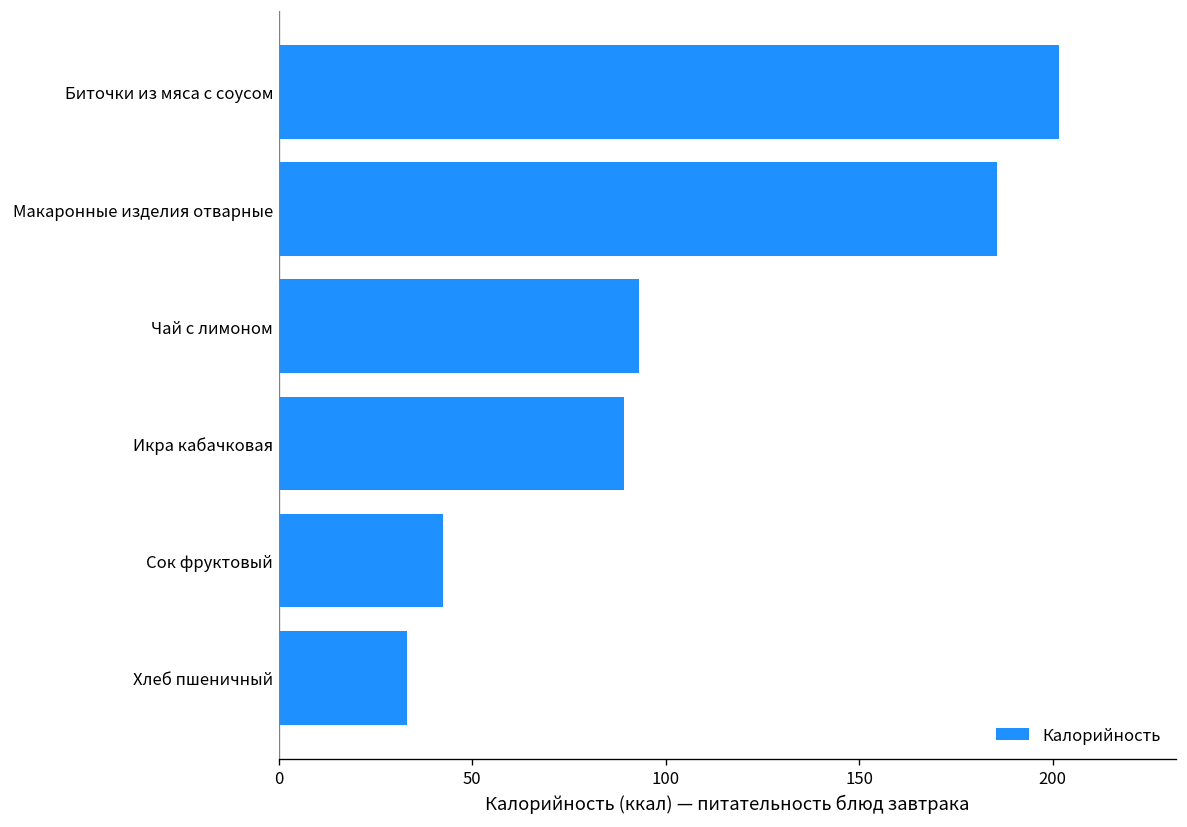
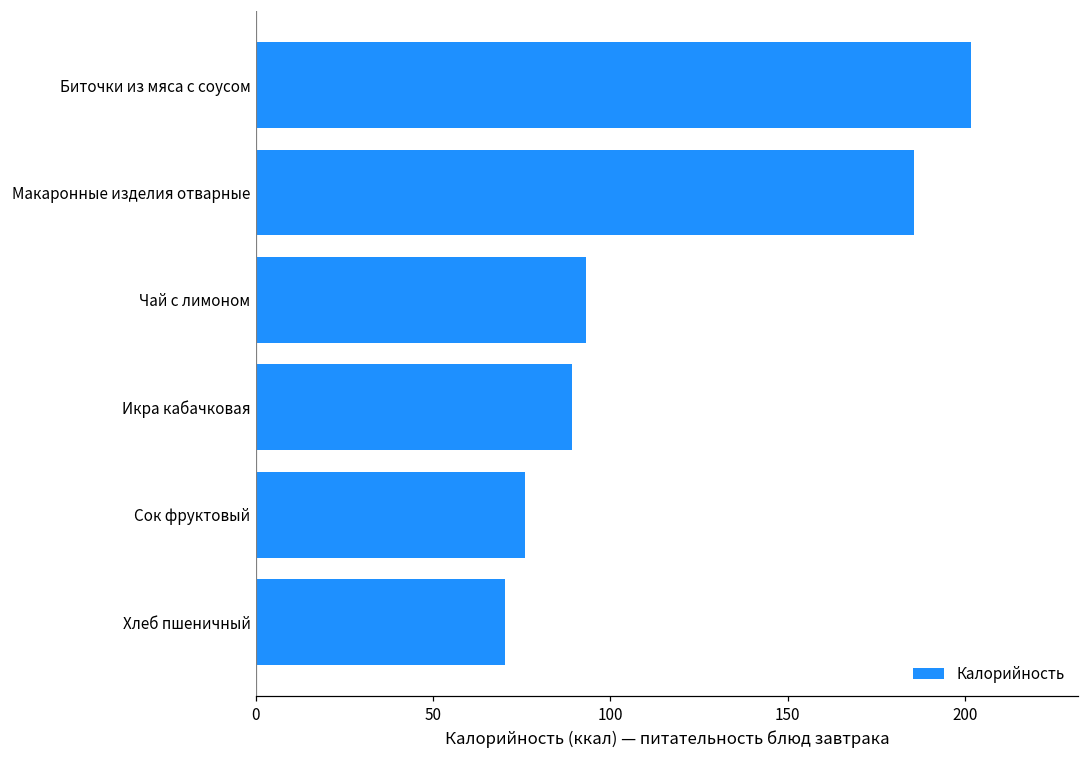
Сок фруктовый: 42 -> 76
Хлеб пшеничный: 33 -> 70
